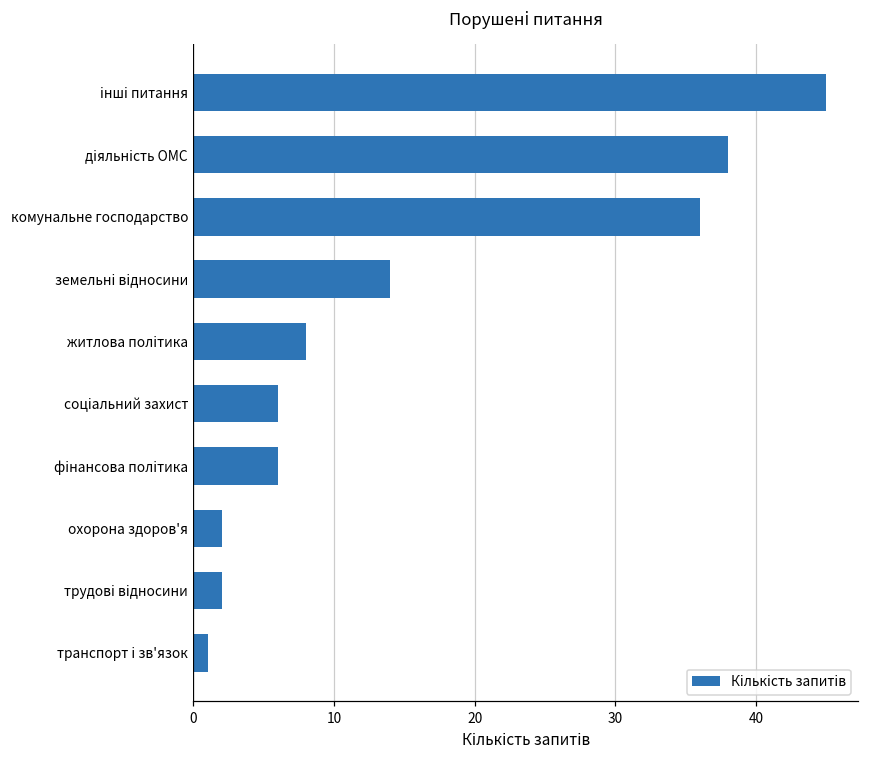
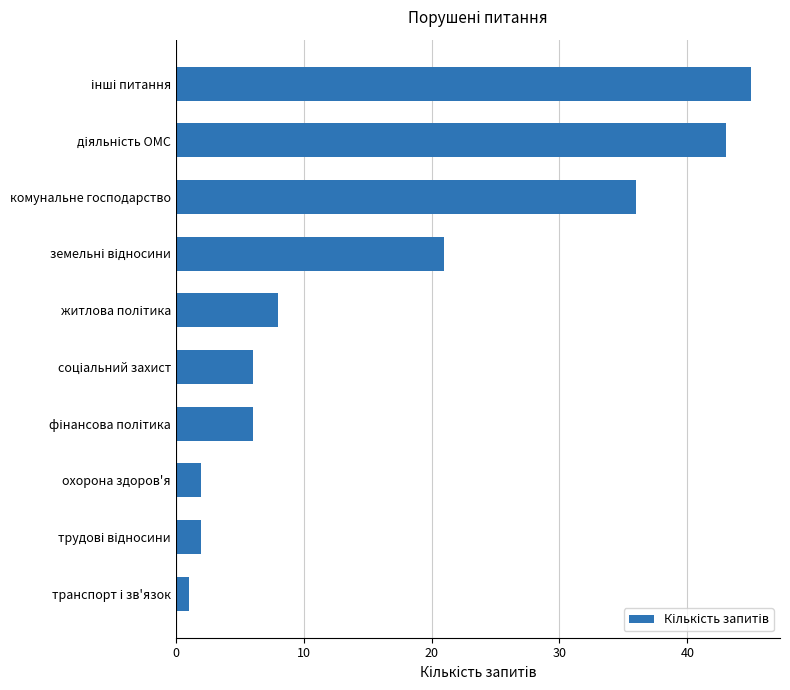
діяльність ОМС: 38 -> 43
земельні відносини: 14 -> 21
